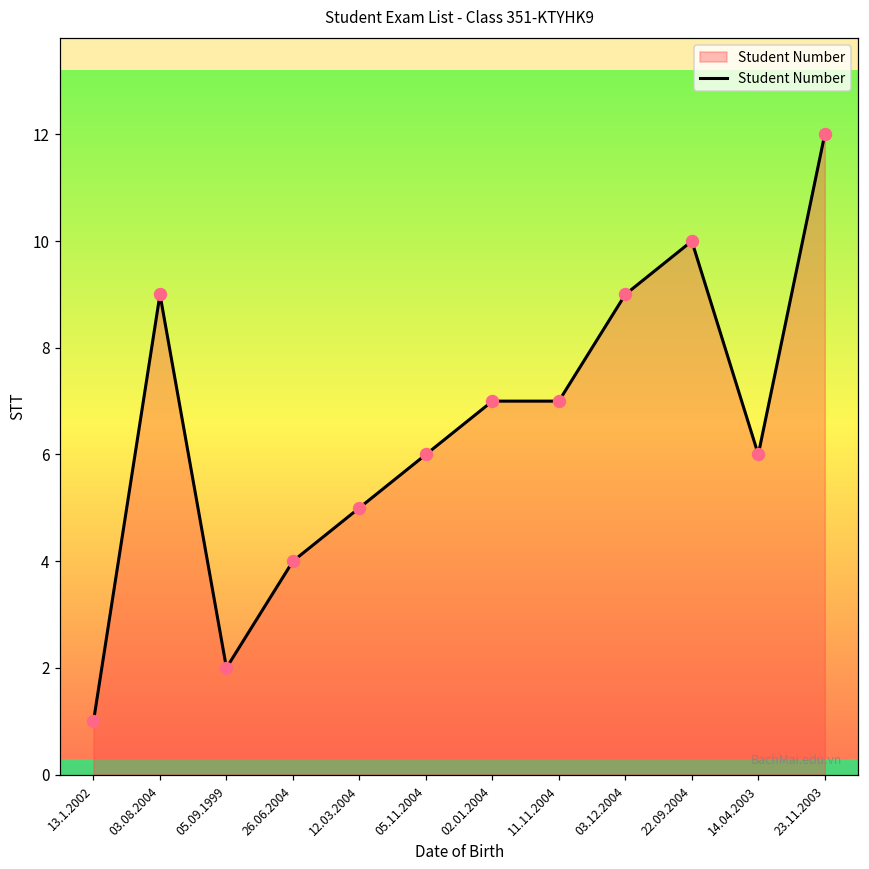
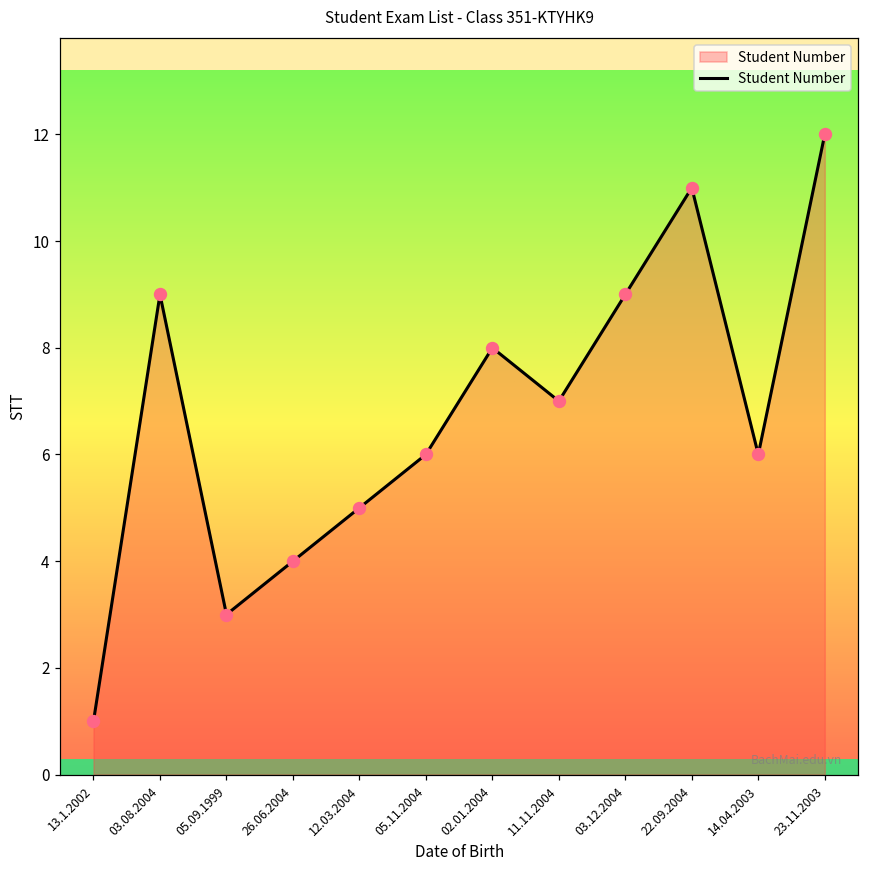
05.09.1999: 2 -> 3
02.01.2004: 7 -> 8
22.09.2004: 10 -> 11
